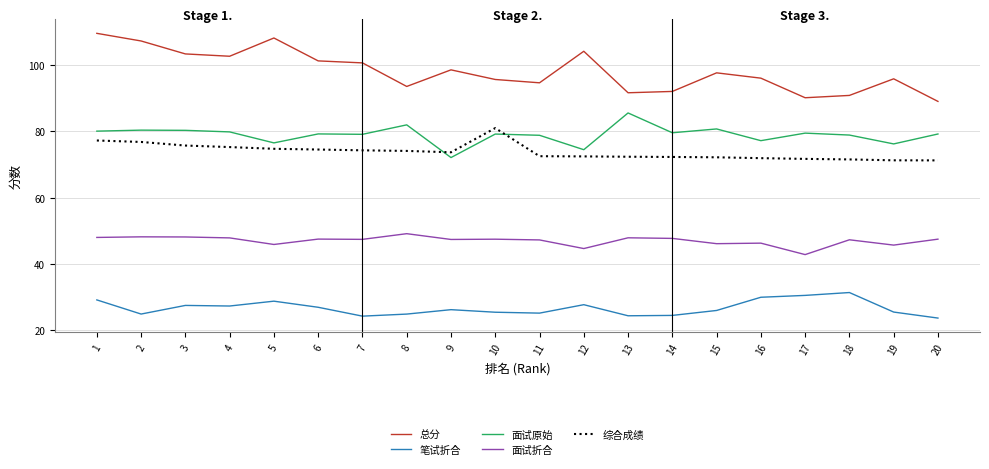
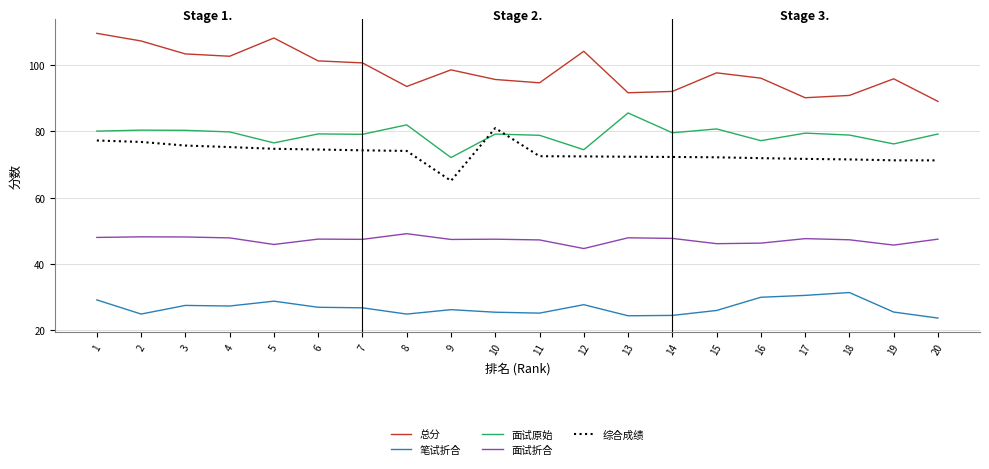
笔试折合, 7: 24 -> 27
综合成绩, 9: 74 -> 65
面试折合, 17: 43 -> 48
